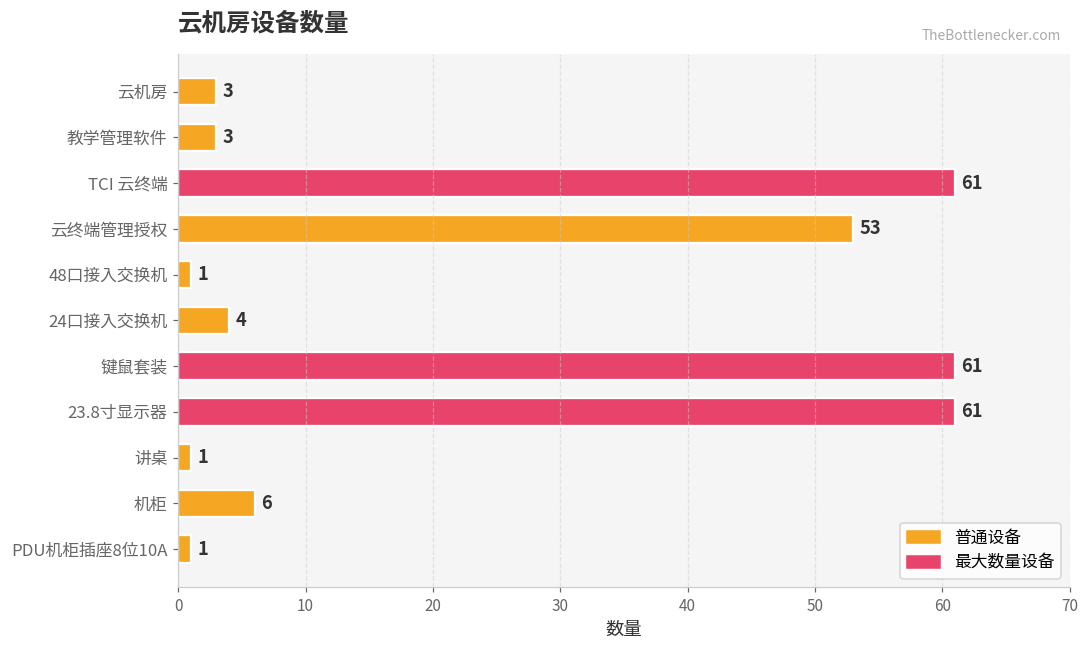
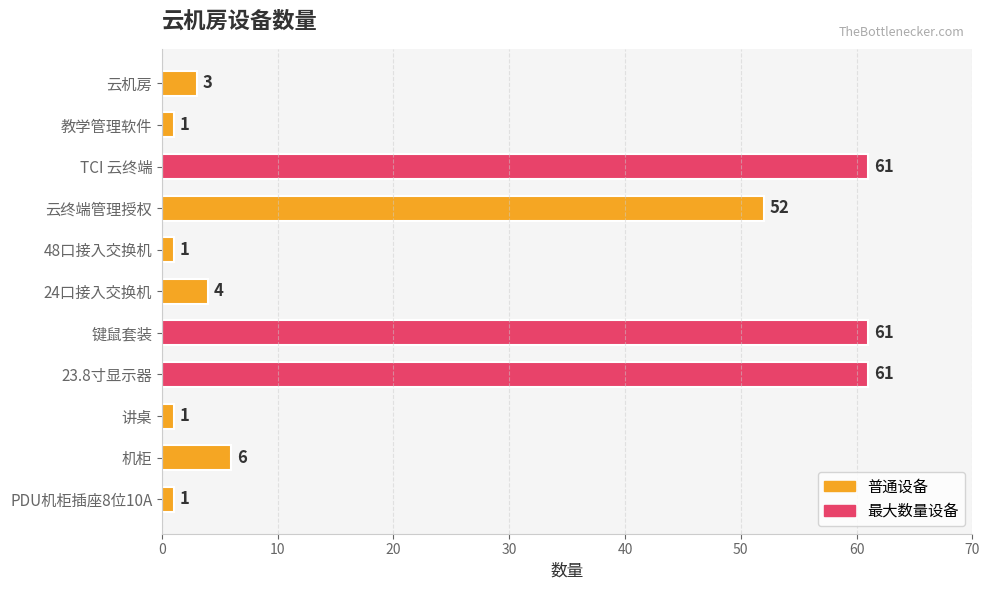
教学管理软件: 3 -> 1
云终端管理授权: 53 -> 52
